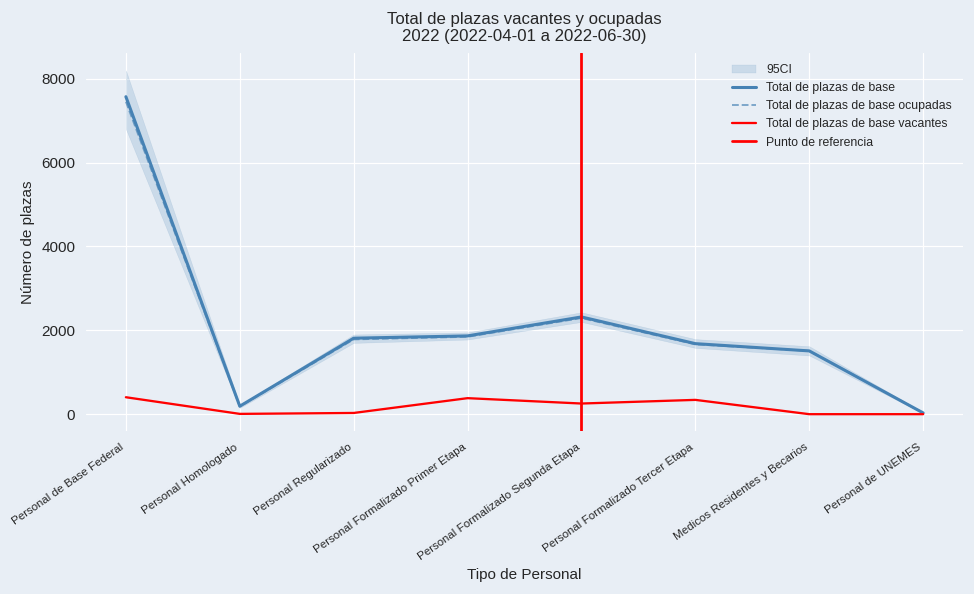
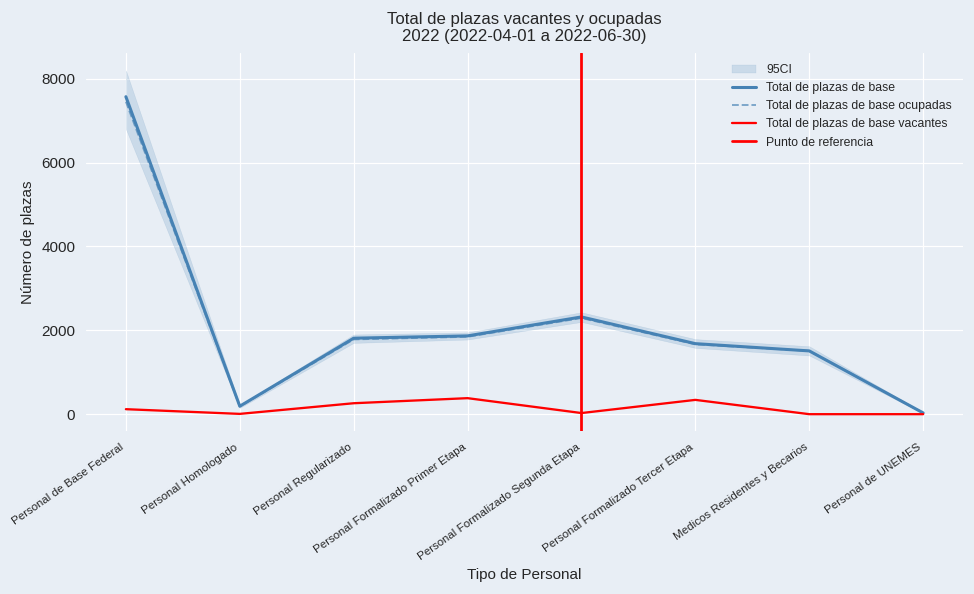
Total de plazas de base vacantes, Personal de Base Federal: 400 -> 100
Total de plazas de base vacantes, Personal Regularizado: 0 -> 300
Total de plazas de base vacantes, Personal Formalizado Segunda Etapa: 300 -> 0
